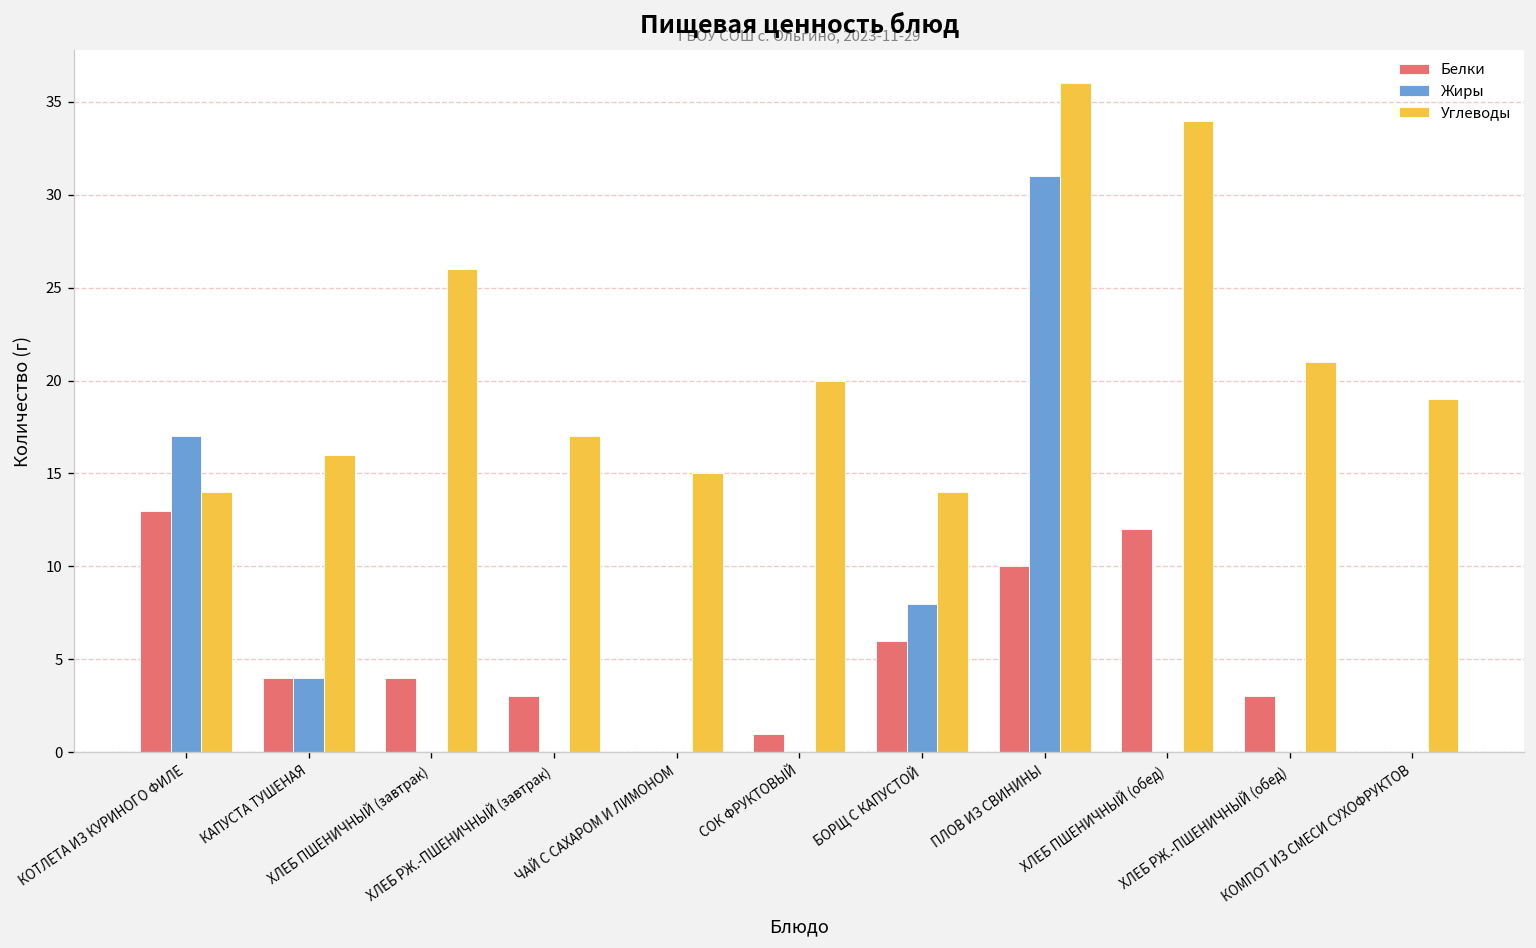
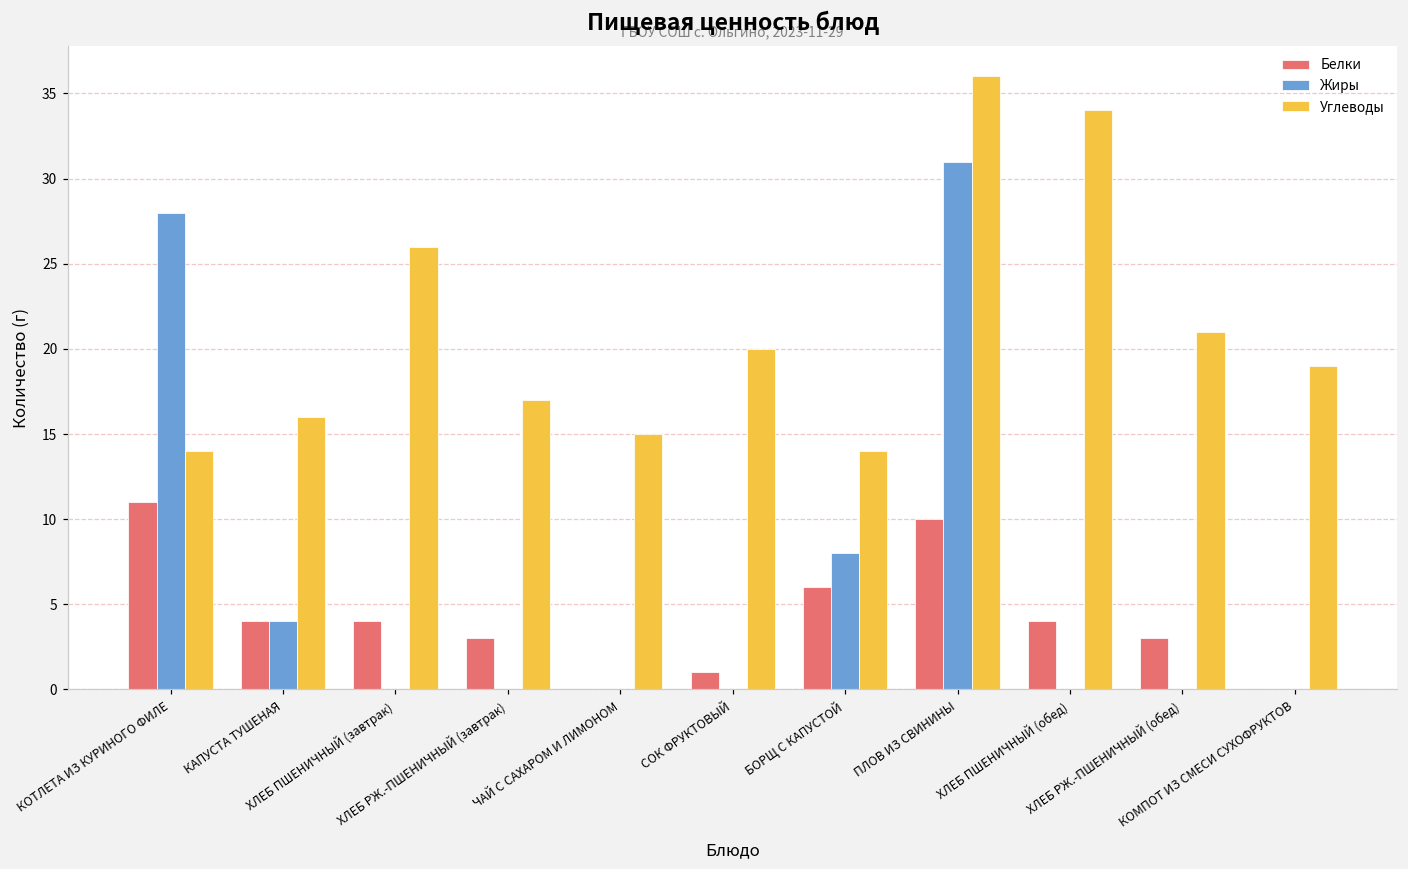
Белки, КОТЛЕТА ИЗ КУРИНОГО ФИЛЕ: 13 -> 11
Жиры, КОТЛЕТА ИЗ КУРИНОГО ФИЛЕ: 17 -> 28
Белки, ХЛЕБ ПШЕНИЧНЫЙ (обед): 12 -> 4
